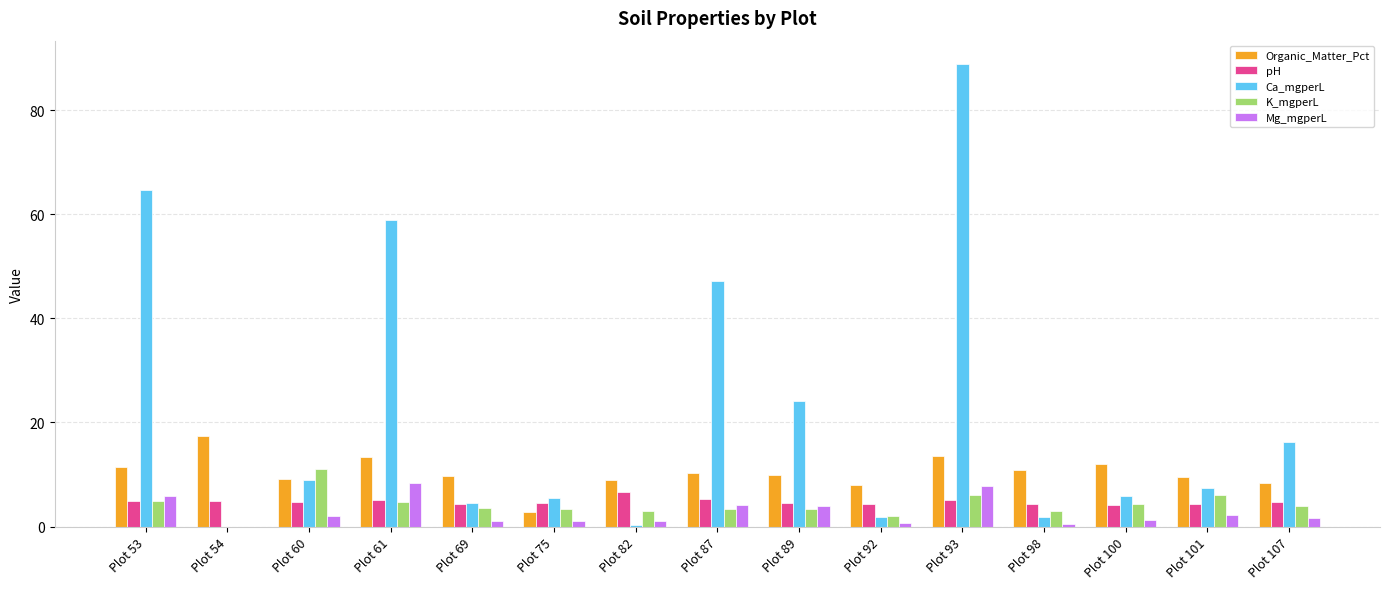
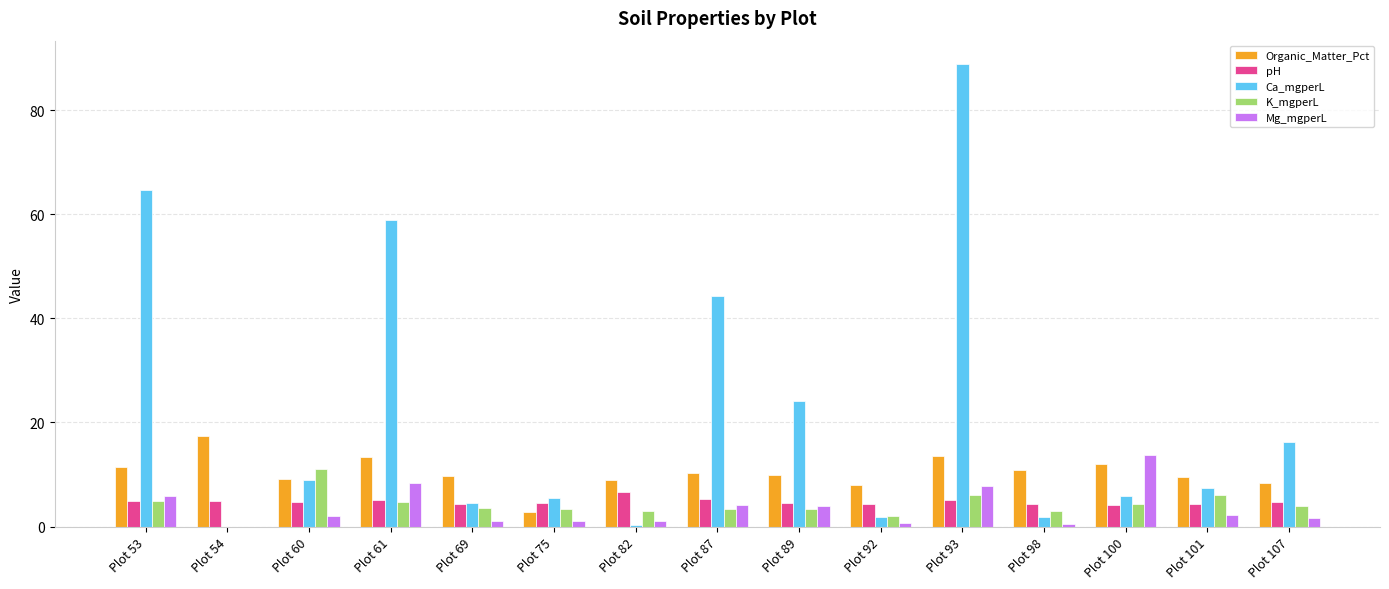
Ca_mgperL, Plot 87: 47 -> 44
Mg_mgperL, Plot 100: 1 -> 14
